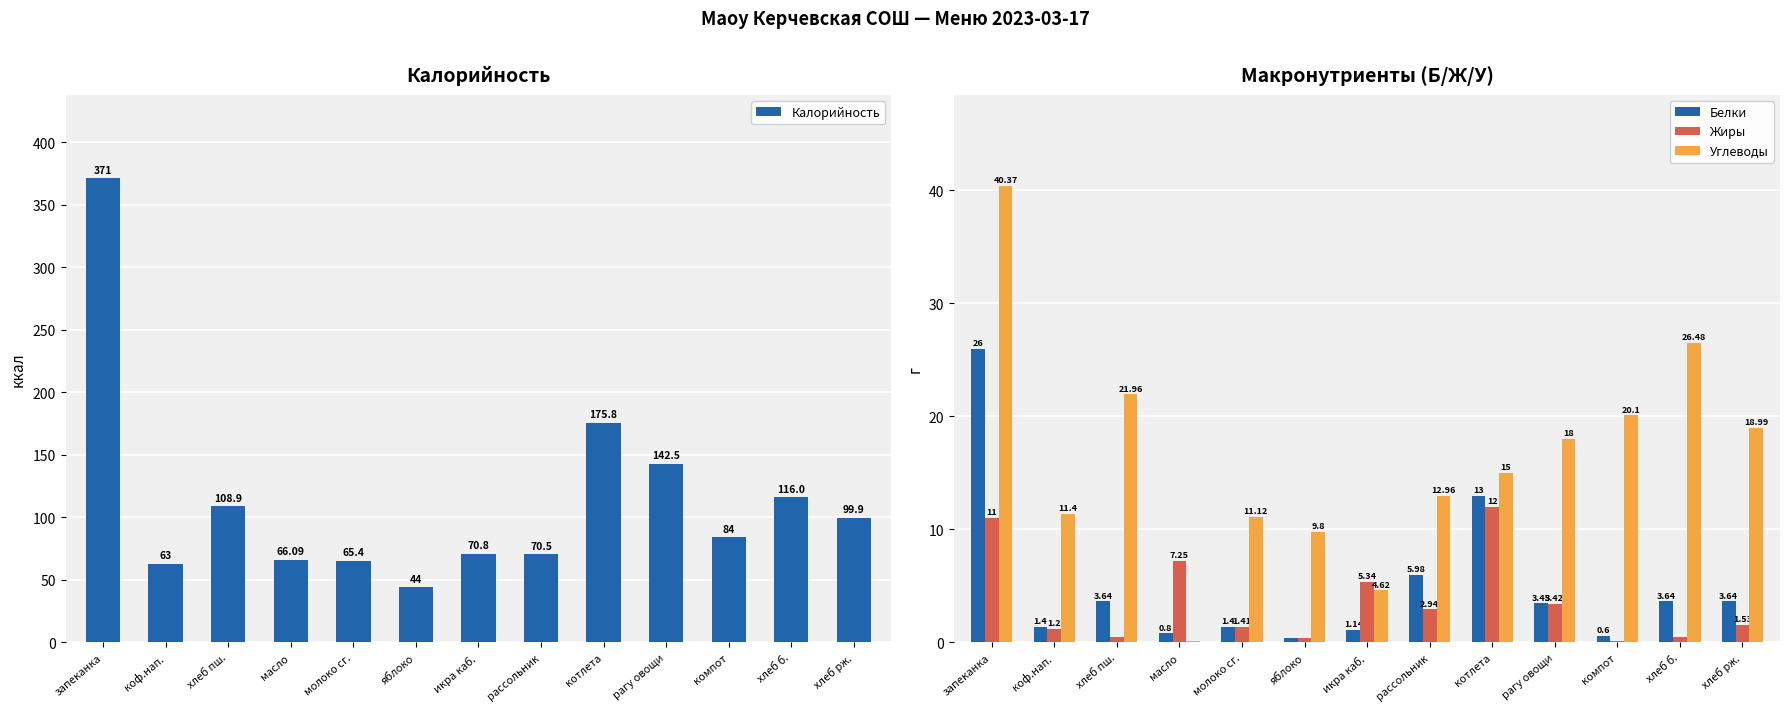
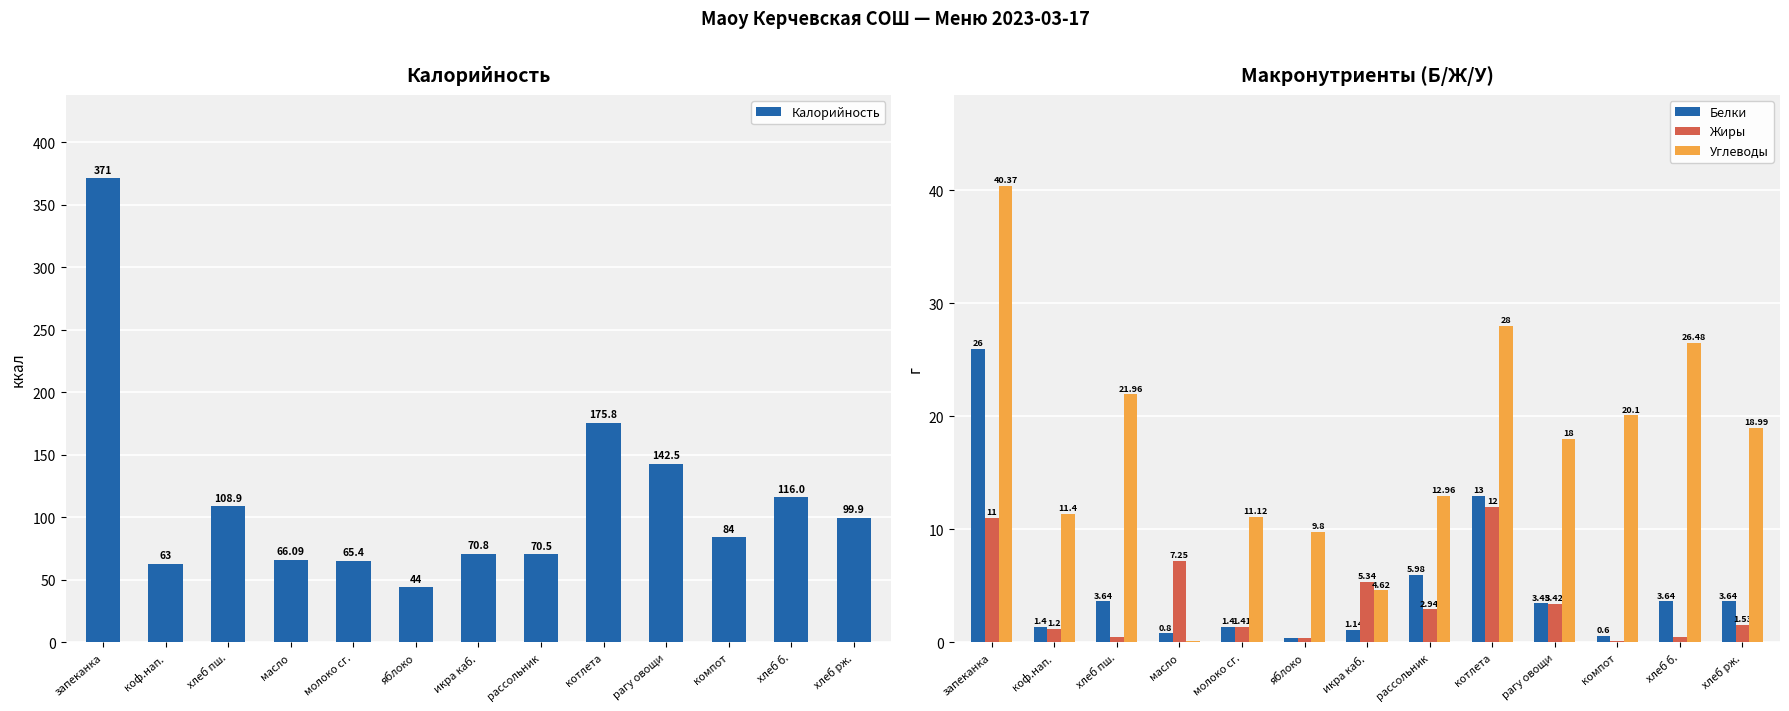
Макронутриенты (Б/Ж/У), Углеводы, котлета: 15 -> 28
